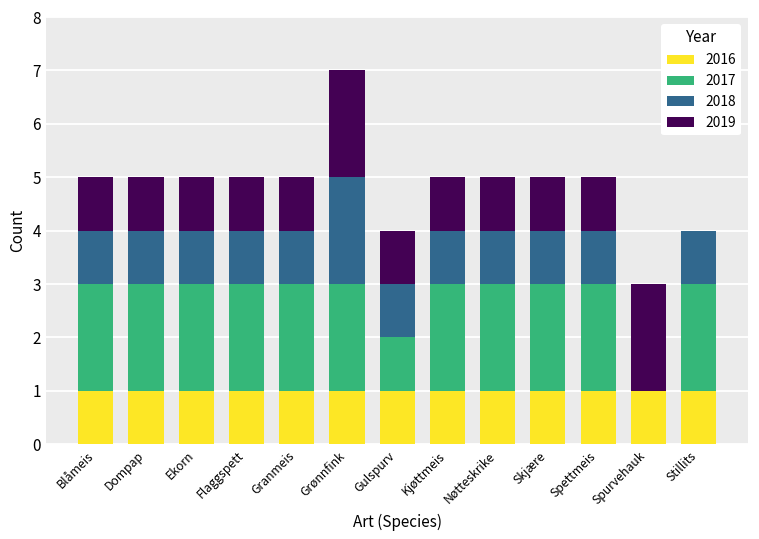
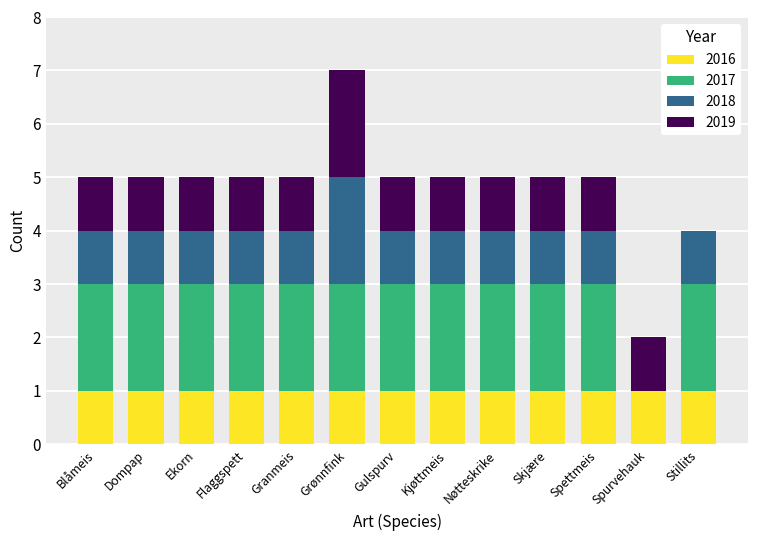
2017, Gulspurv: 1 -> 2
2019, Spurvehauk: 2 -> 1
